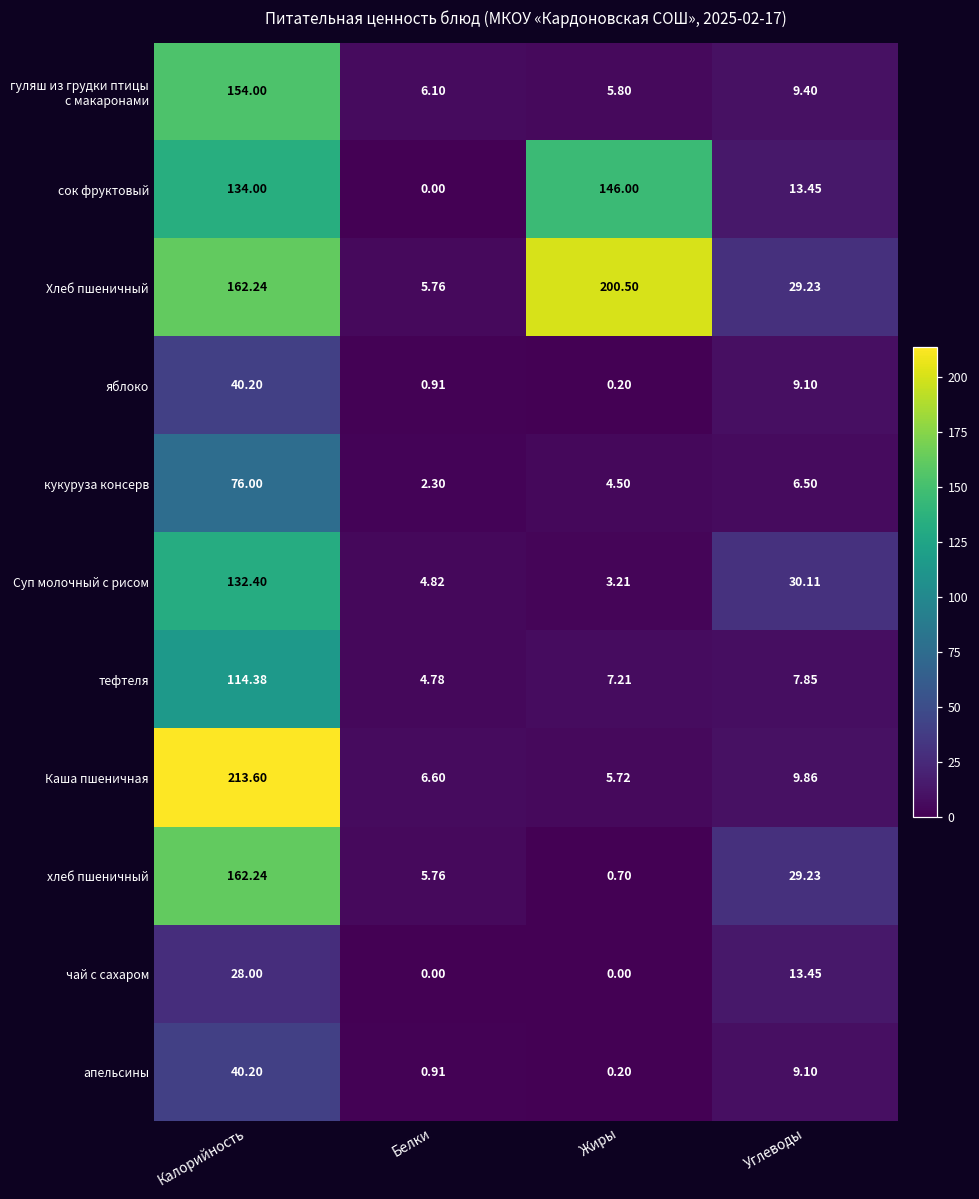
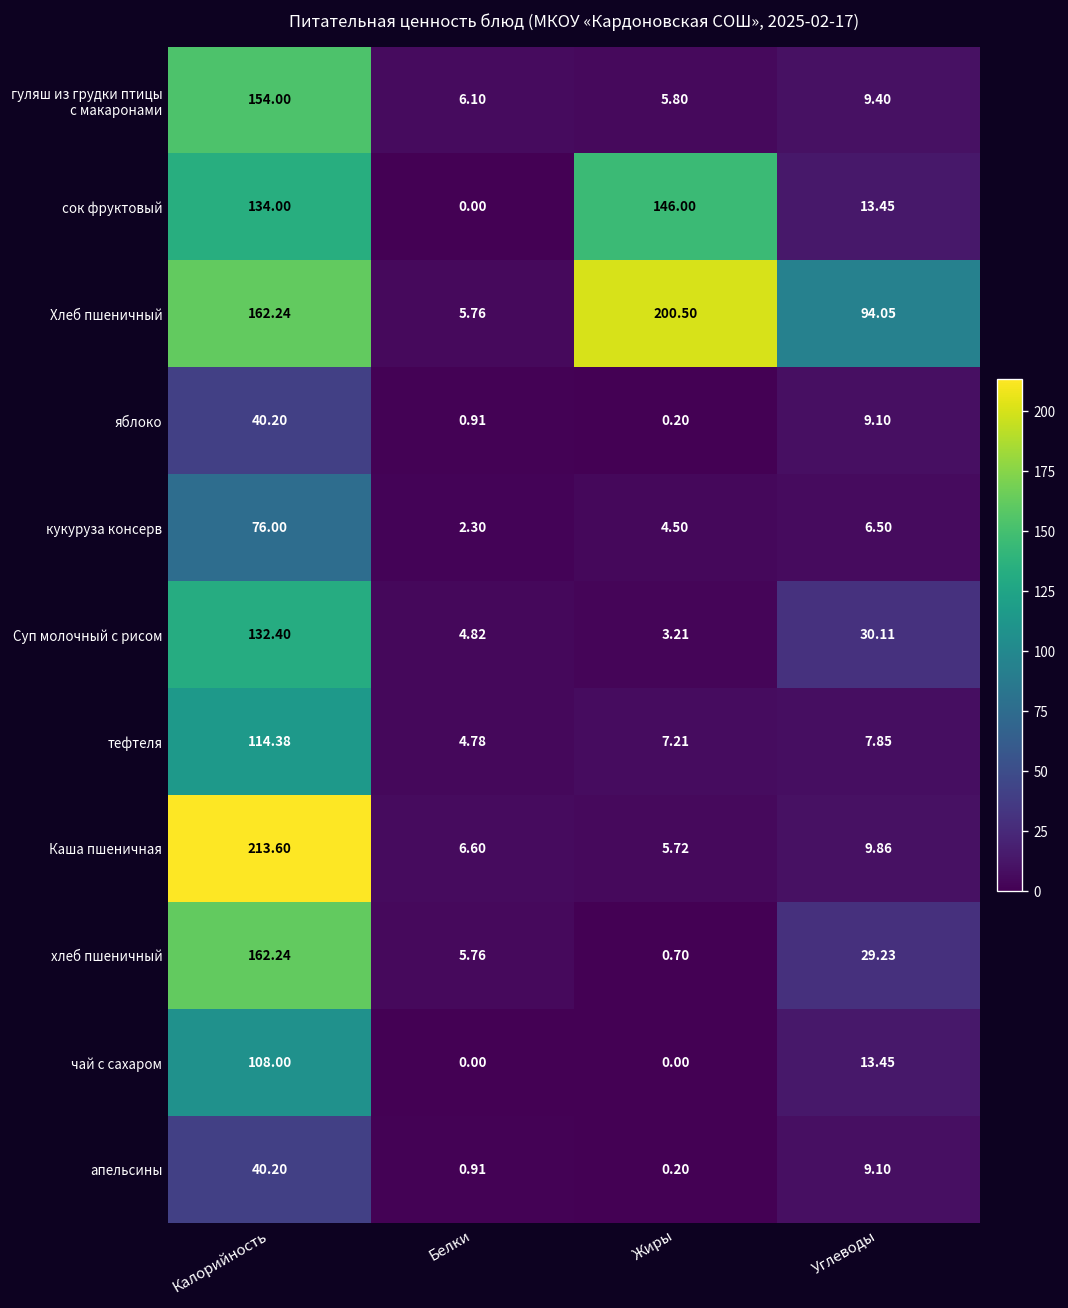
Хлеб пшеничный, Углеводы: 29.23 -> 94.05
чай с сахаром, Калорийность: 28.00 -> 108.00
